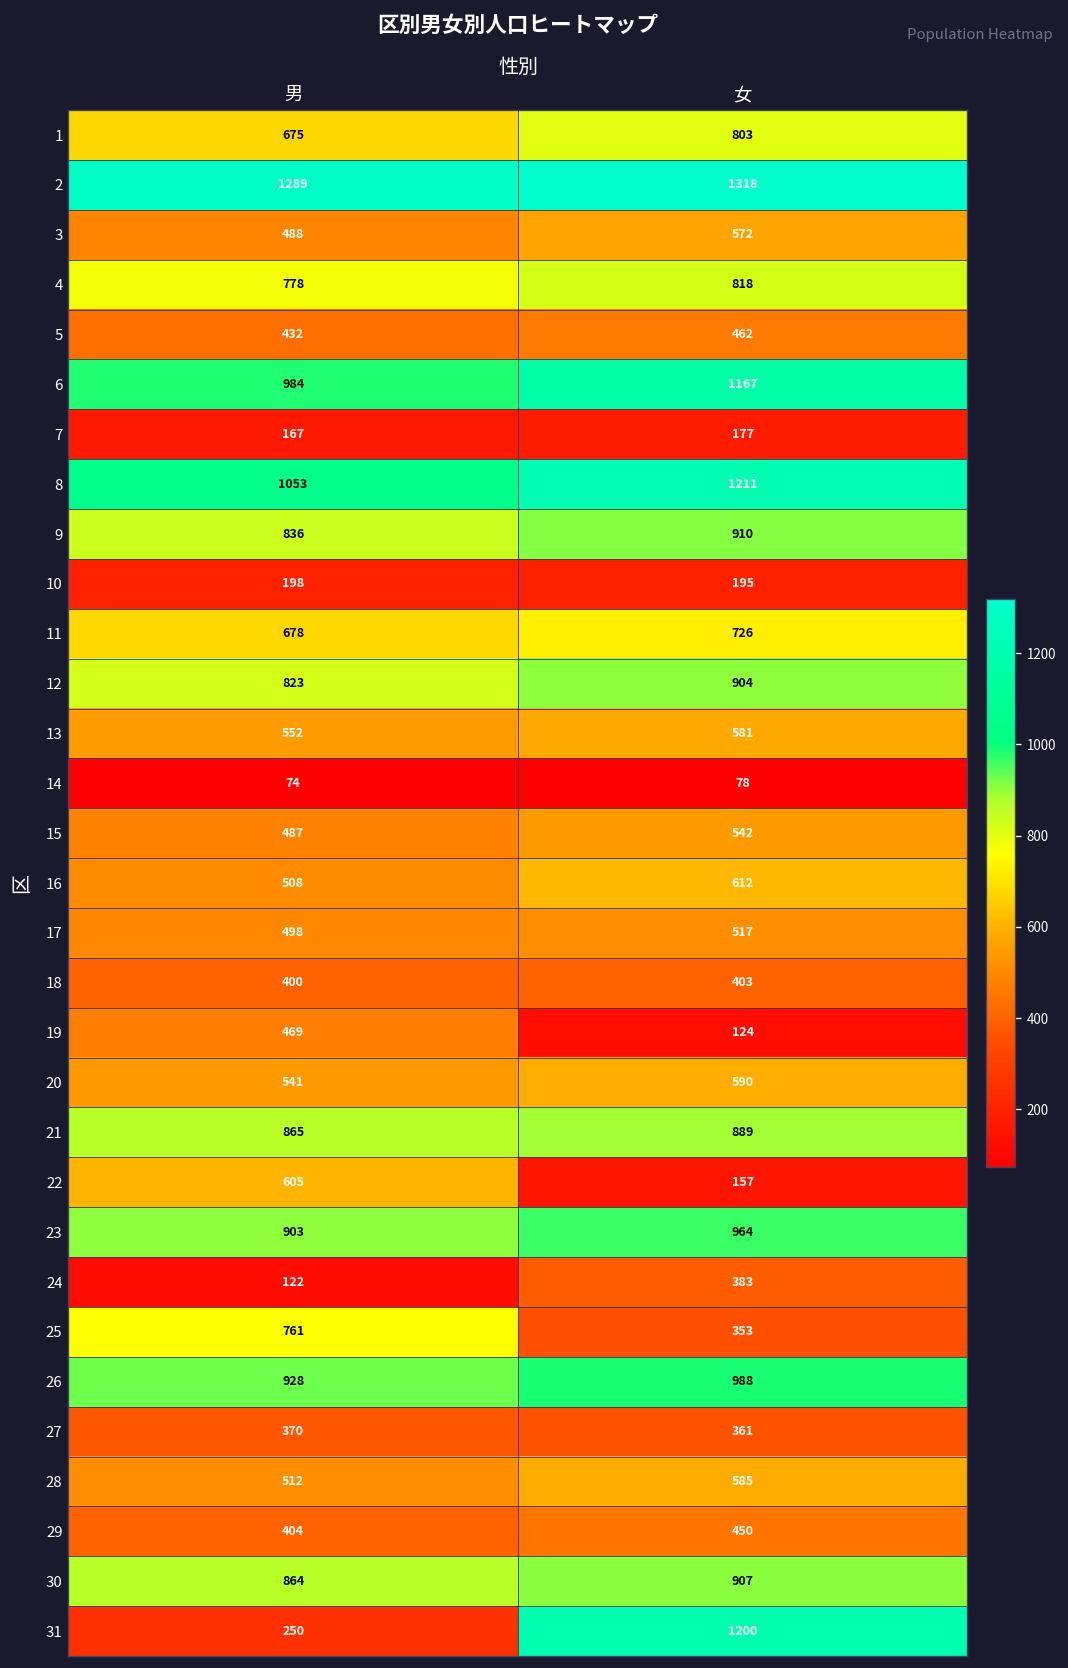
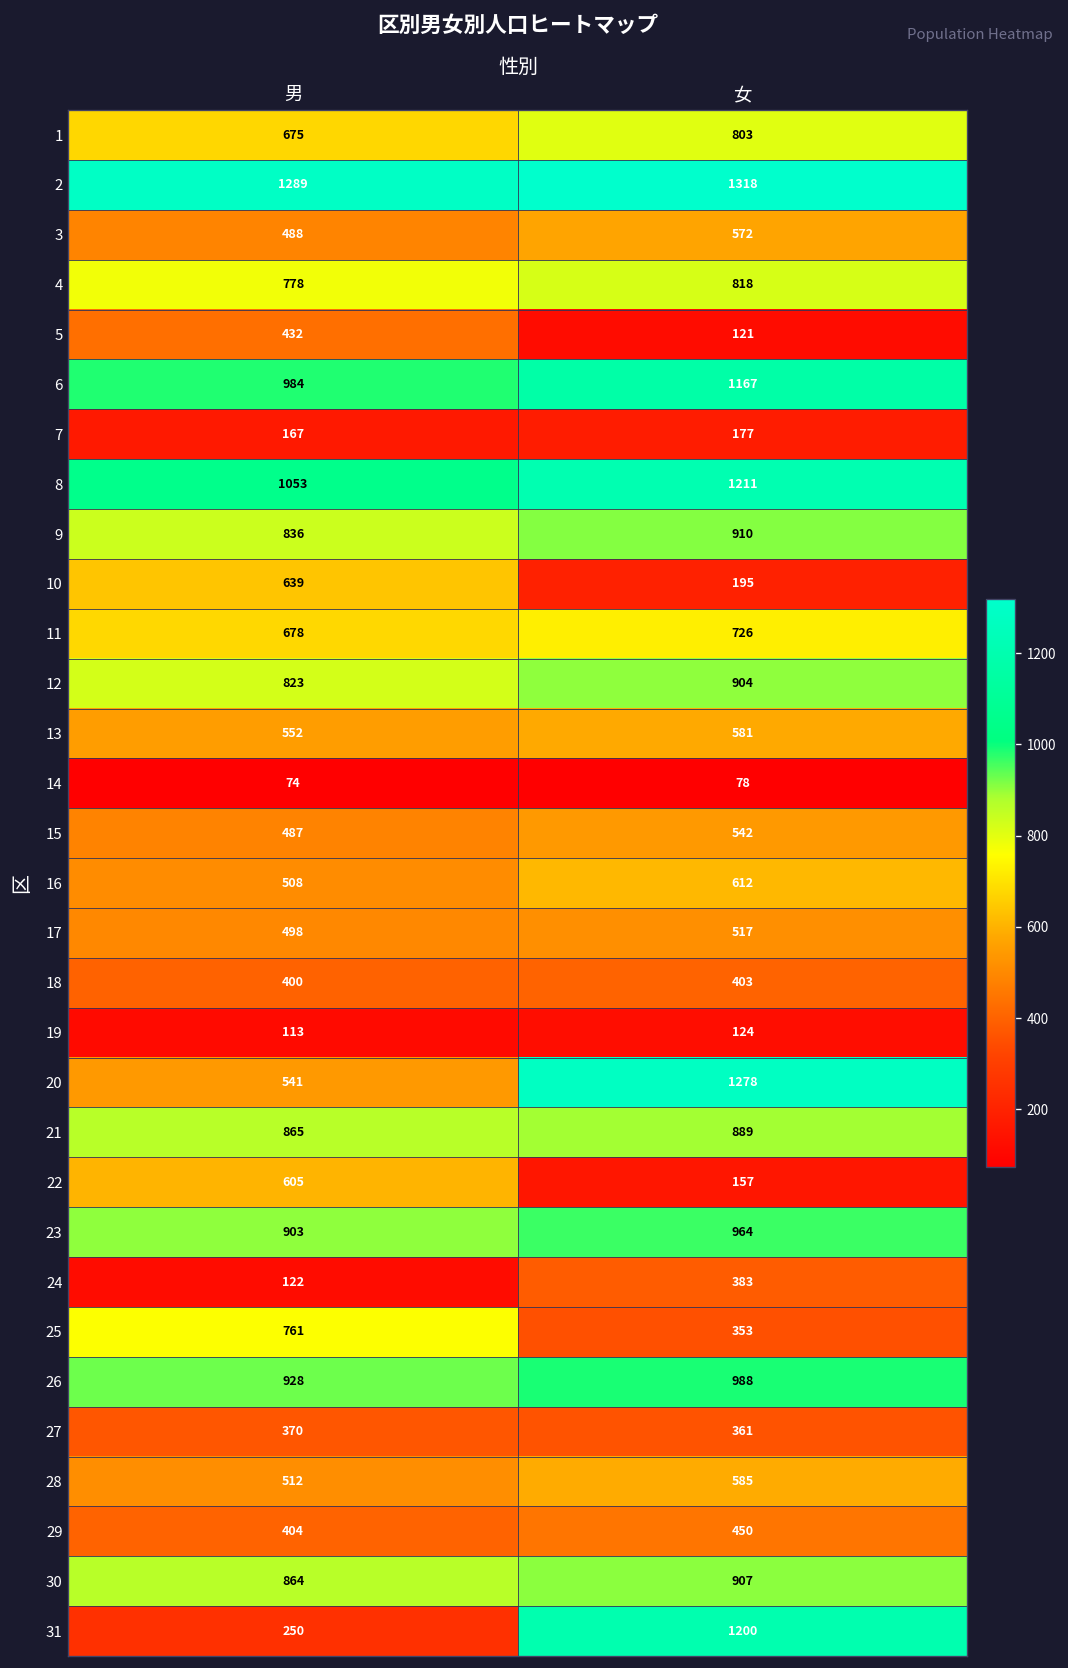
5, 女: 462 -> 121
10, 男: 198 -> 639
19, 男: 469 -> 113
20, 女: 590 -> 1278
